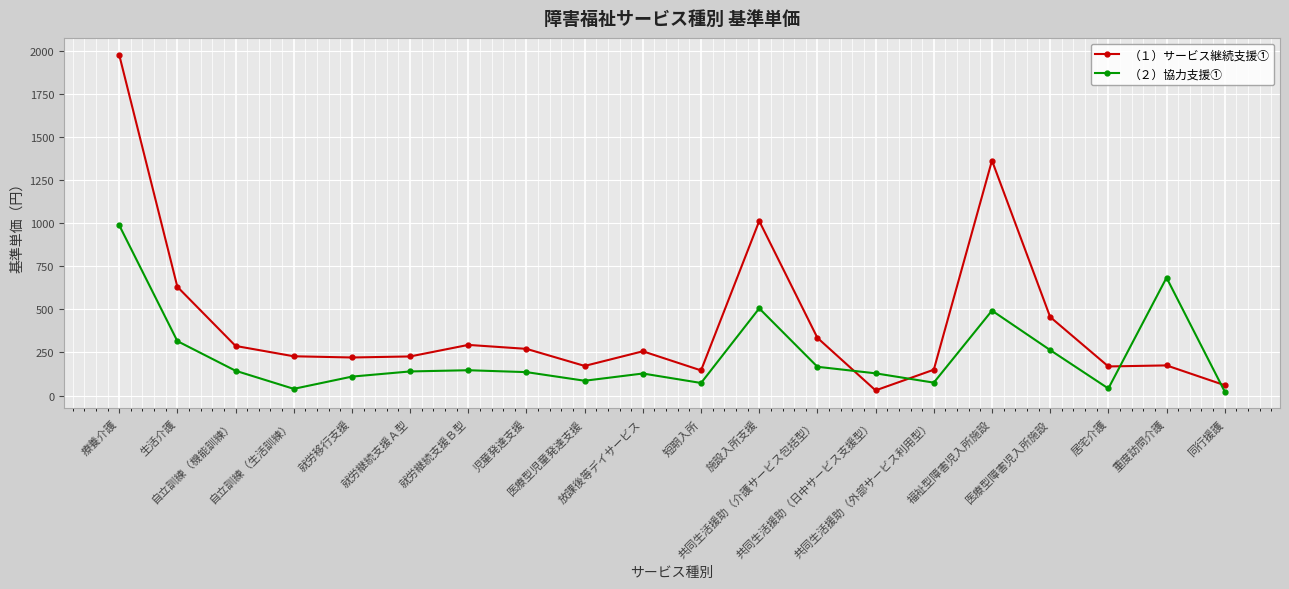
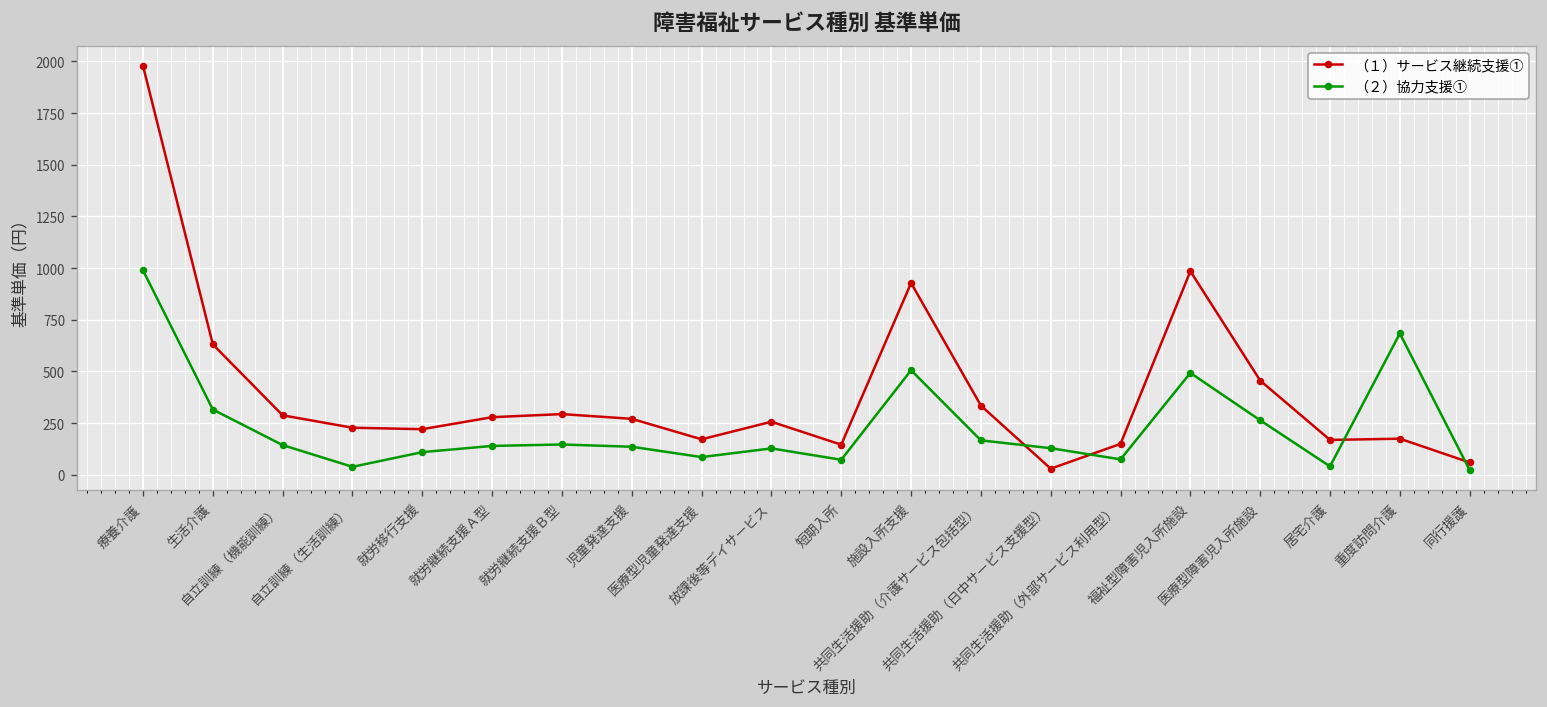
（１）サービス継続支援①, 就労継続支援Ａ型: 230 -> 280
（１）サービス継続支援①, 施設入所支援: 1010 -> 930
（１）サービス継続支援①, 福祉型障害児入所施設: 1360 -> 990
